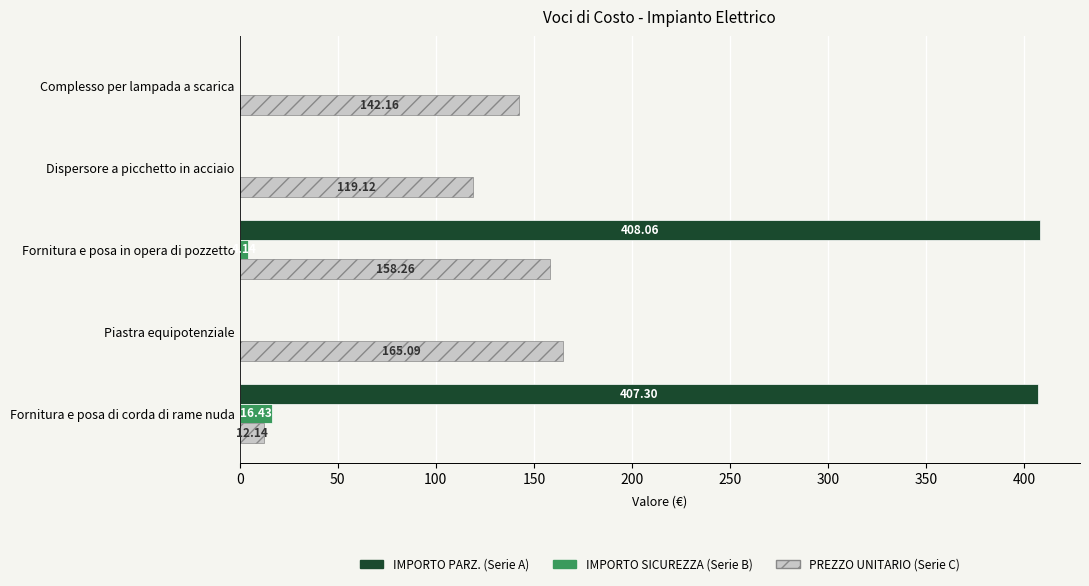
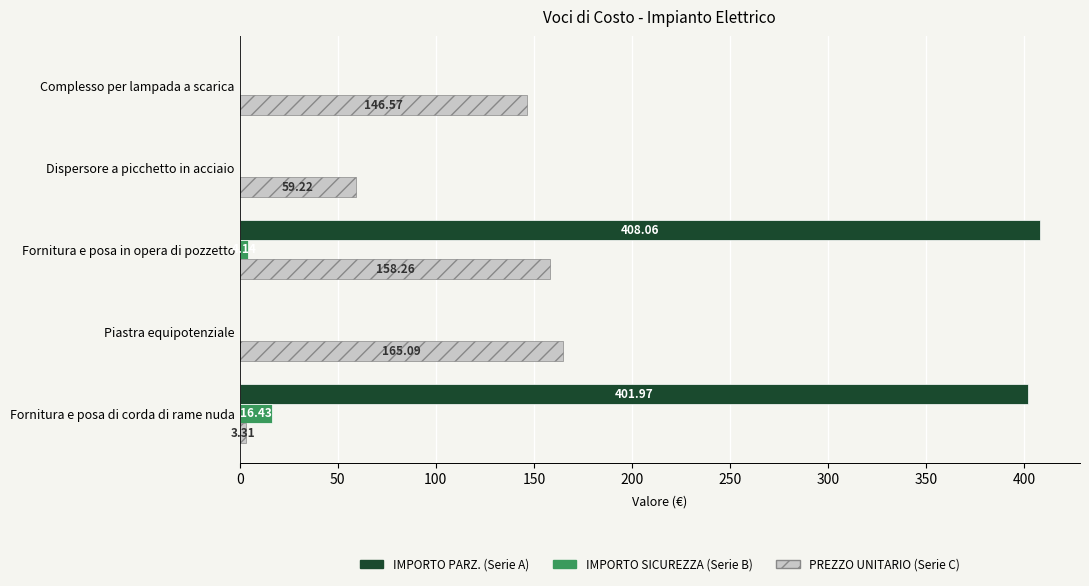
PREZZO UNITARIO (Serie C), Complesso per lampada a scarica: 142.16 -> 146.57
PREZZO UNITARIO (Serie C), Dispersore a picchetto in acciaio: 119.12 -> 59.22
IMPORTO PARZ. (Serie A), Fornitura e posa di corda di rame nuda: 407.30 -> 401.97
PREZZO UNITARIO (Serie C), Fornitura e posa di corda di rame nuda: 12.14 -> 3.31
